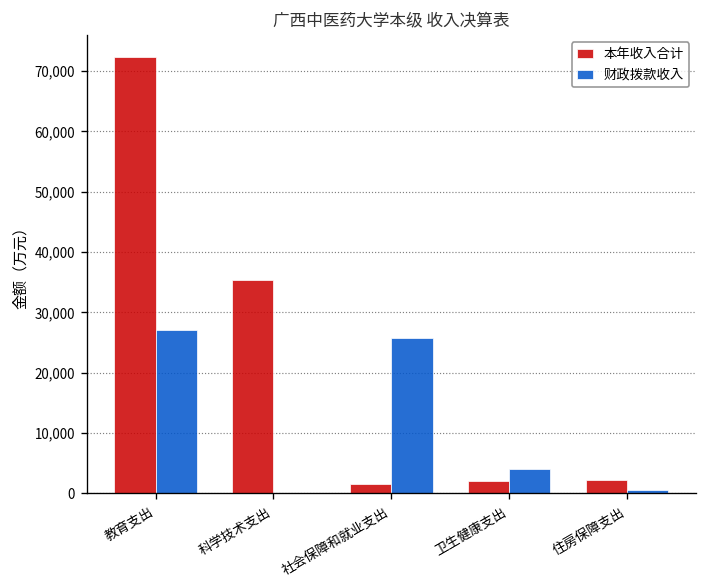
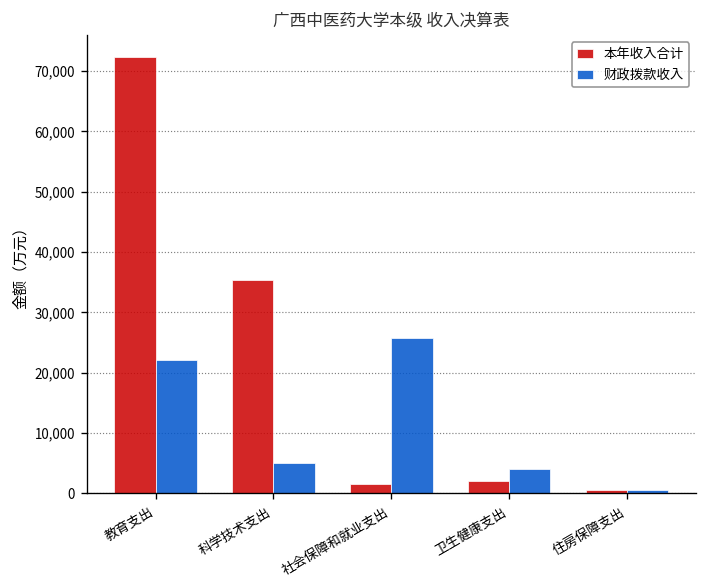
财政拨款收入, 教育支出: 27,000 -> 22,000
财政拨款收入, 科学技术支出: 0 -> 5,000
本年收入合计, 住房保障支出: 2,000 -> 1,000
